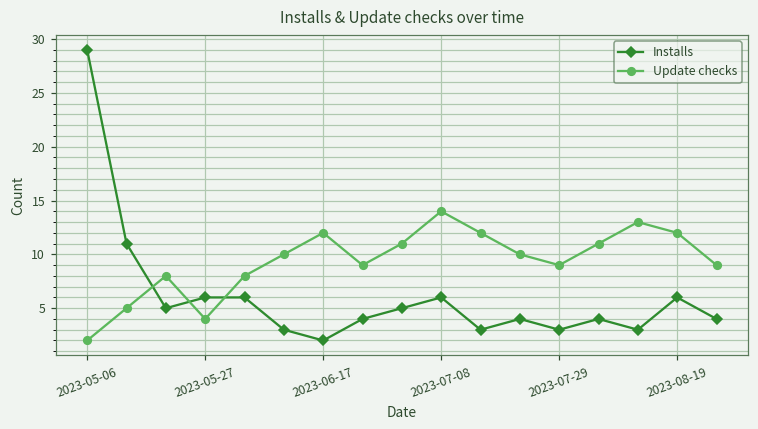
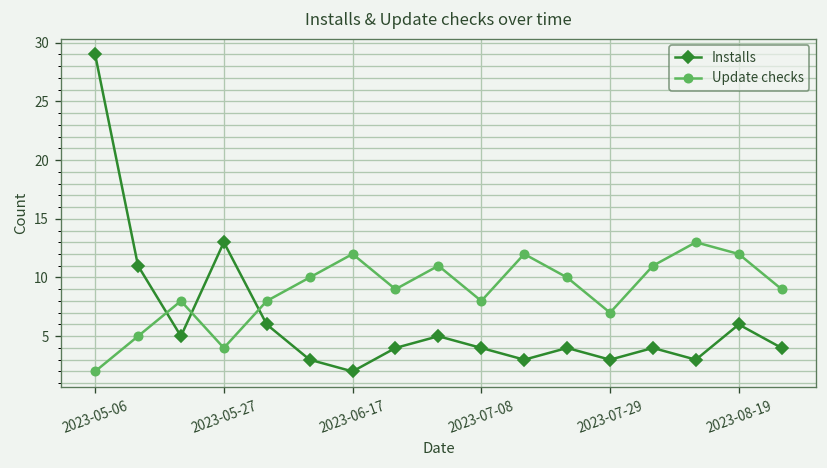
Installs, 2023-05-27: 6 -> 13
Installs, 2023-07-08: 6 -> 4
Update checks, 2023-07-08: 14 -> 8
Update checks, 2023-07-29: 9 -> 7
